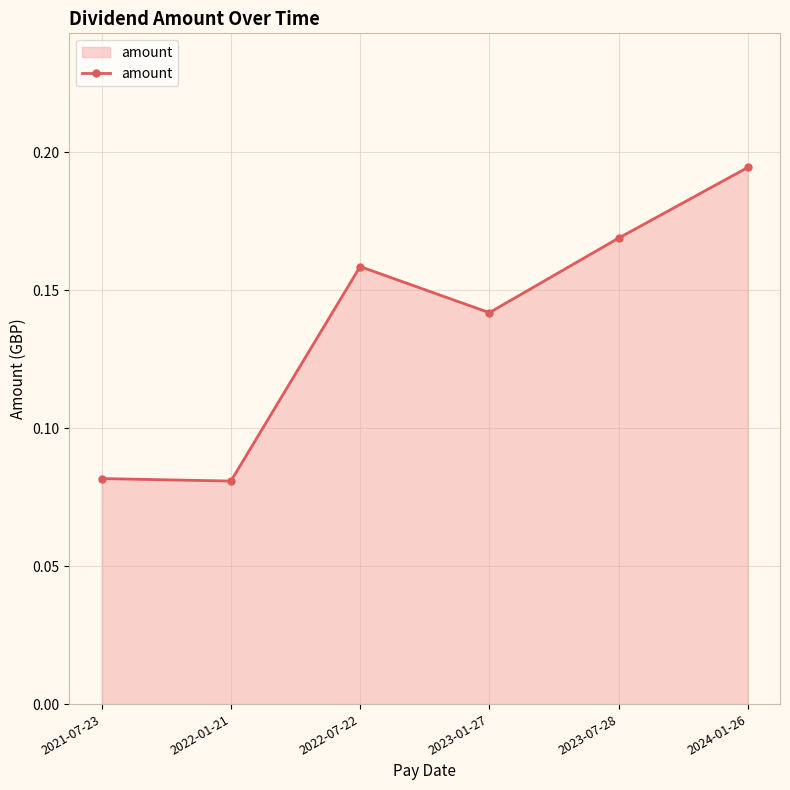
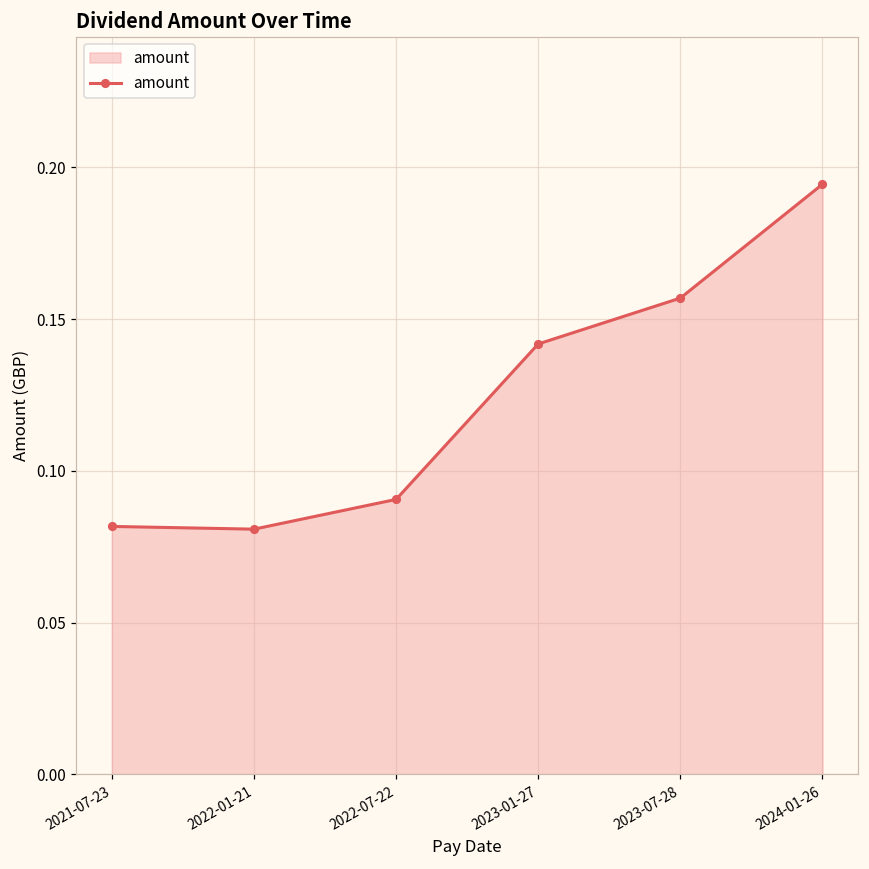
2022-07-22: 0.159 -> 0.091
2023-07-28: 0.169 -> 0.157
